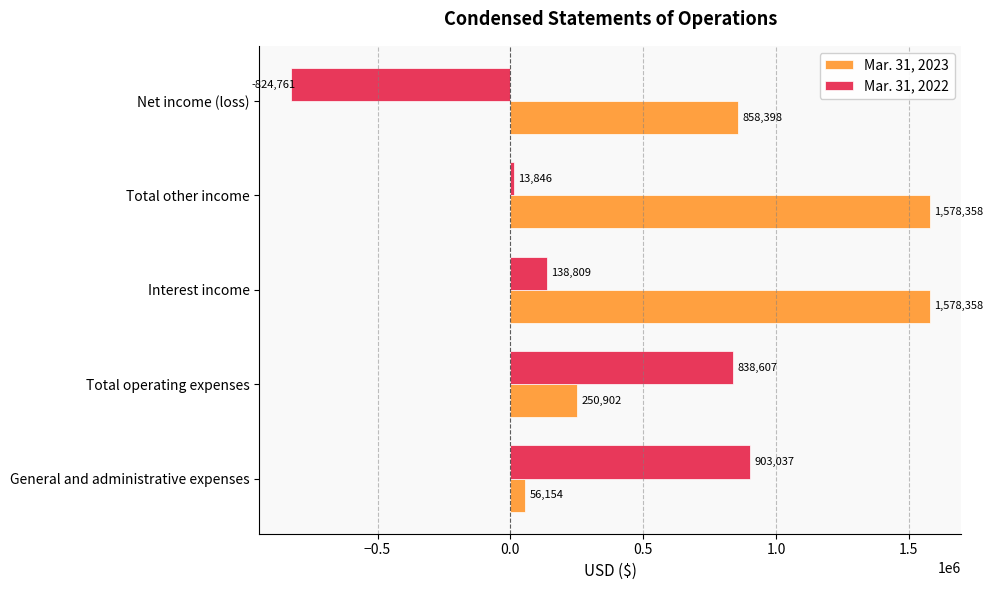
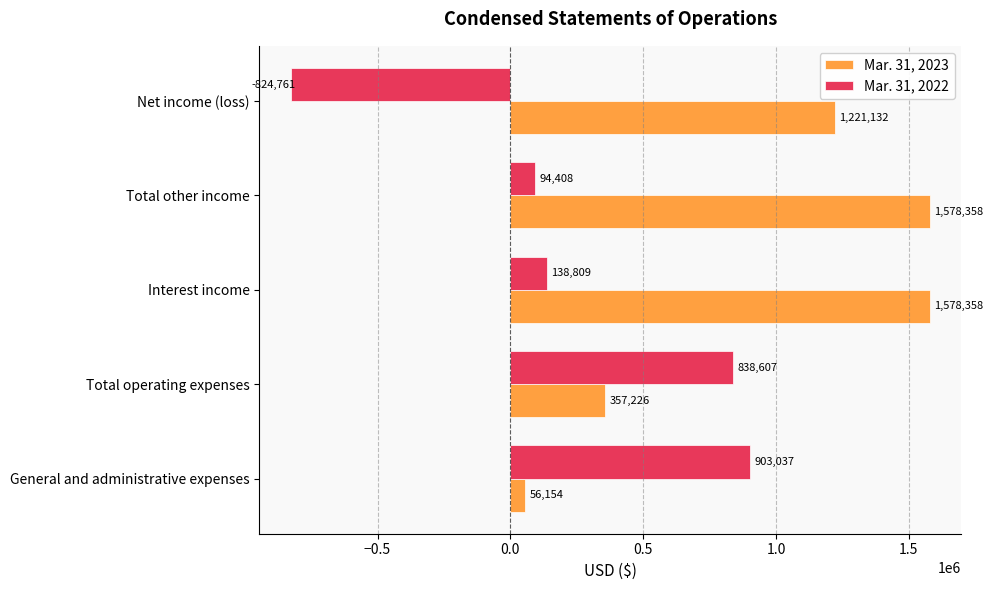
Mar. 31, 2023, Net income (loss): 858,398 -> 1,221,132
Mar. 31, 2022, Total other income: 13,846 -> 94,408
Mar. 31, 2023, Total operating expenses: 250,902 -> 357,226
